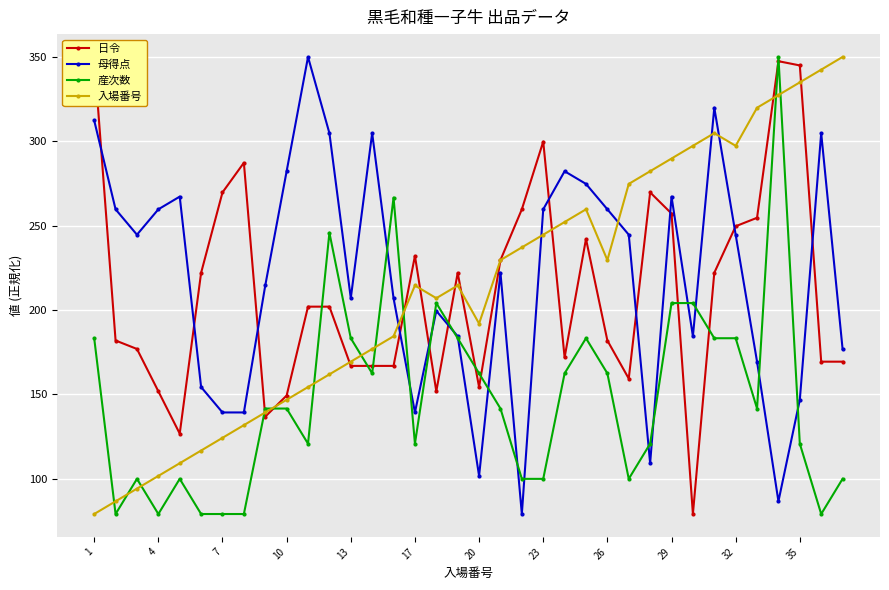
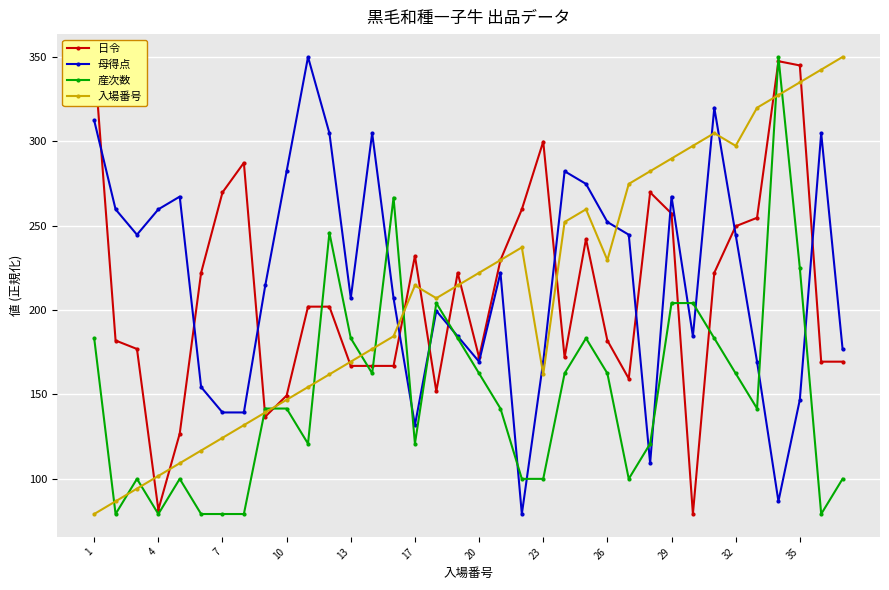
日令, 4: 152 -> 82
母得点, 17: 139 -> 132
日令, 20: 154 -> 172
母得点, 20: 102 -> 169
入場番号, 20: 192 -> 222
母得点, 23: 260 -> 169
入場番号, 23: 245 -> 162
母得点, 26: 260 -> 252
産次数, 32: 183 -> 162
産次数, 35: 121 -> 225
